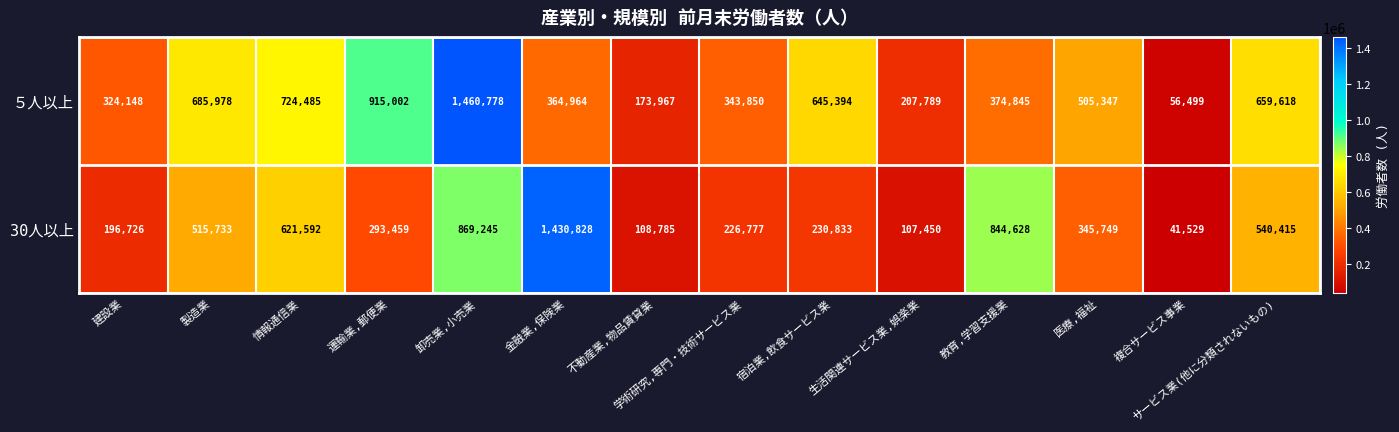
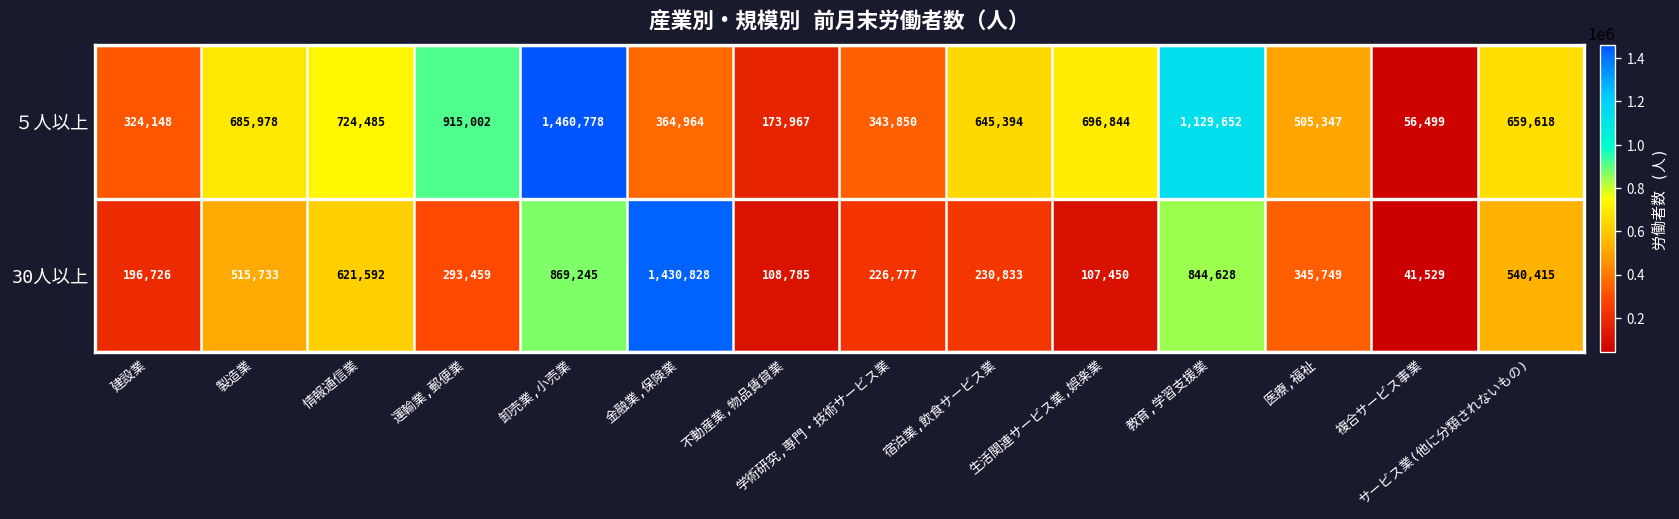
５人以上, 生活関連サービス業,娯楽業: 207,789 -> 696,844
５人以上, 教育,学習支援業: 374,845 -> 1,129,652
